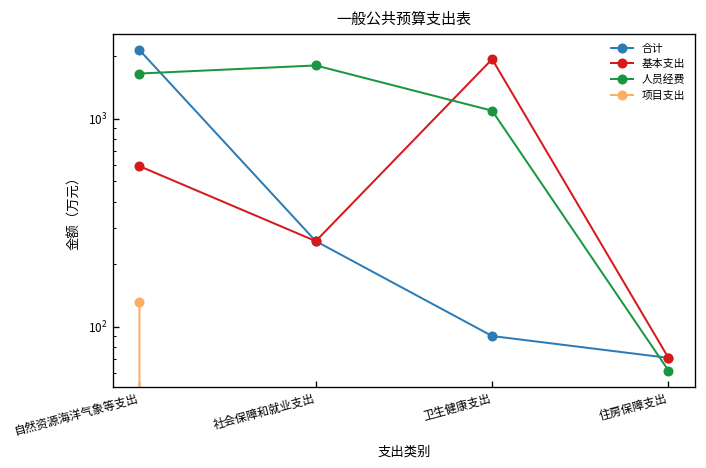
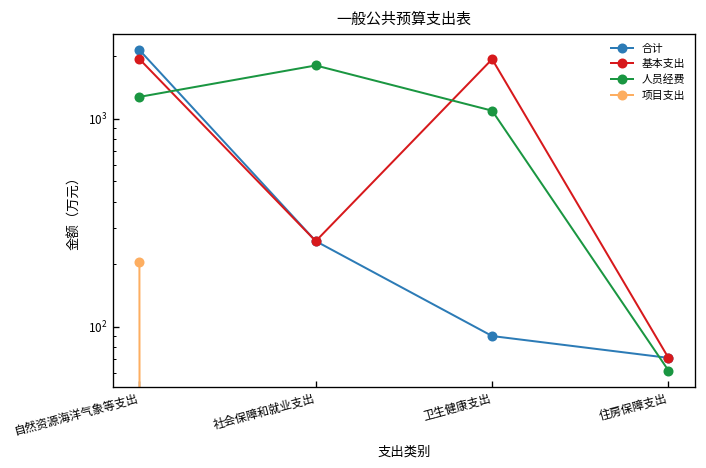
基本支出, 自然资源海洋气象等支出: 590 -> 1900
人员经费, 自然资源海洋气象等支出: 1700 -> 1300
项目支出, 自然资源海洋气象等支出: 130 -> 200
